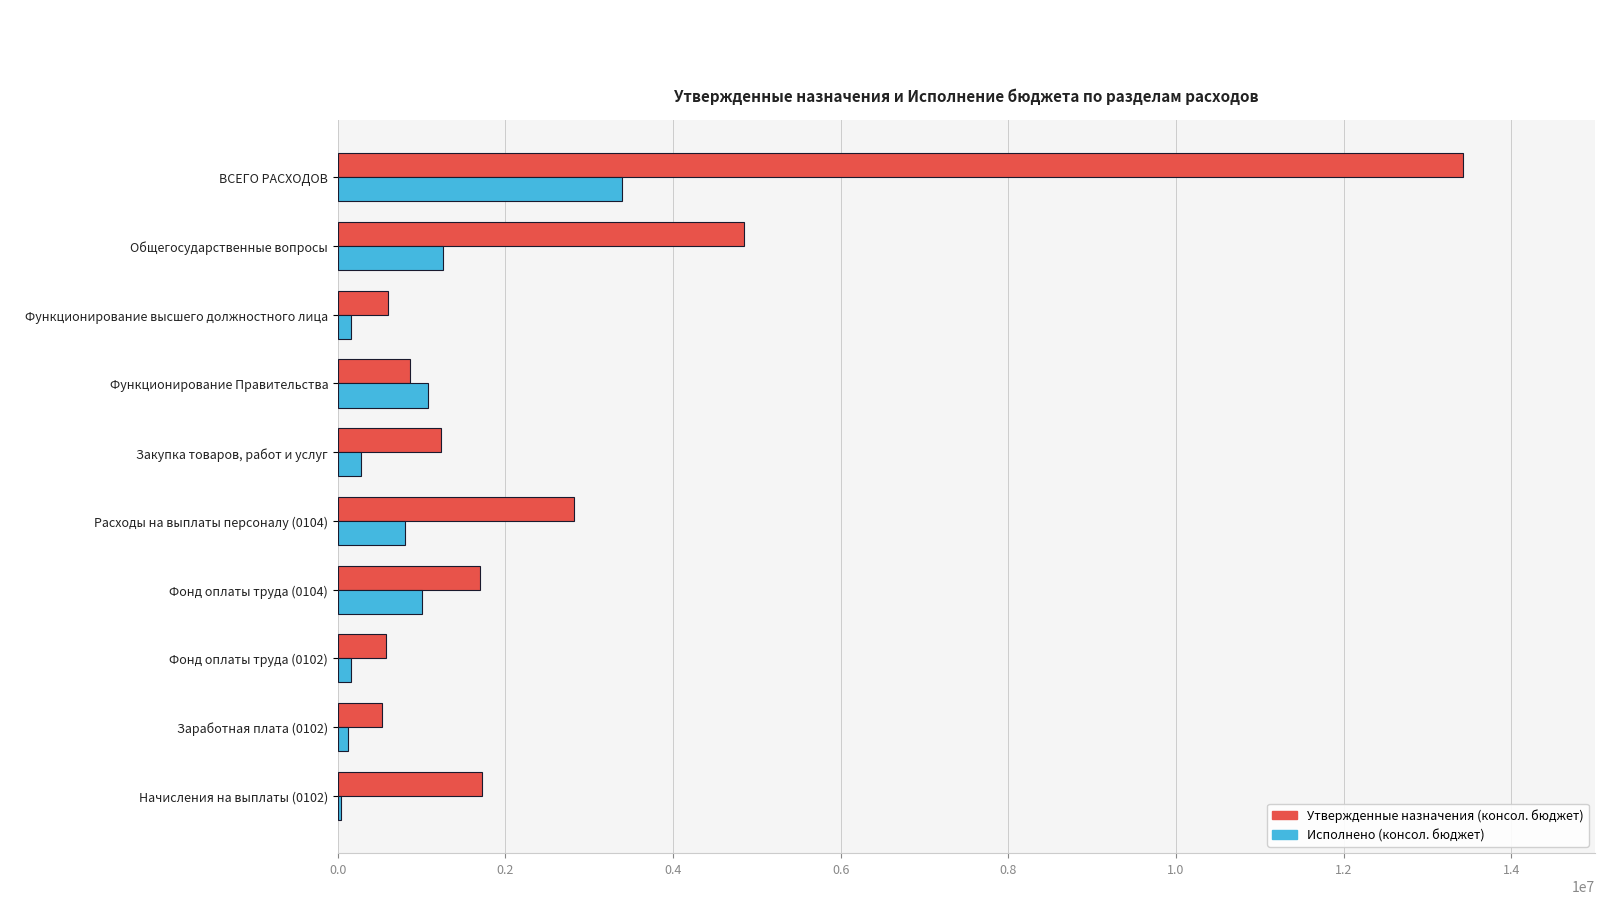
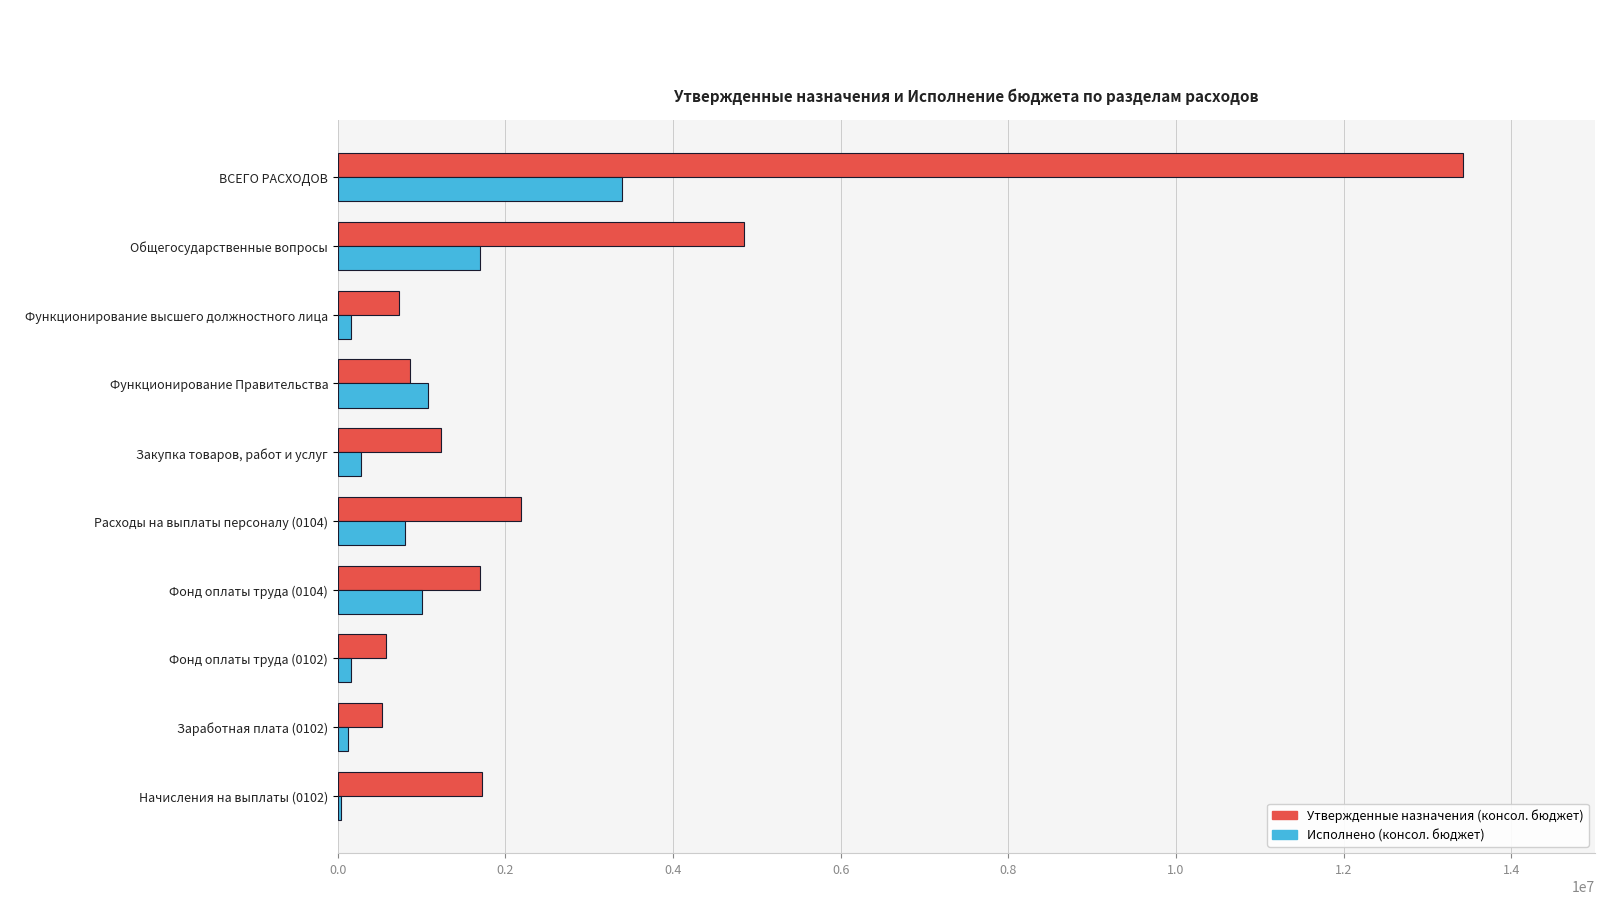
Исполнено (консол. бюджет), Общегосударственные вопросы: 1200000 -> 1700000
Утвержденные назначения (консол. бюджет), Функционирование высшего должностного лица: 600000 -> 700000
Утвержденные назначения (консол. бюджет), Расходы на выплаты персоналу (0104): 2800000 -> 2200000
